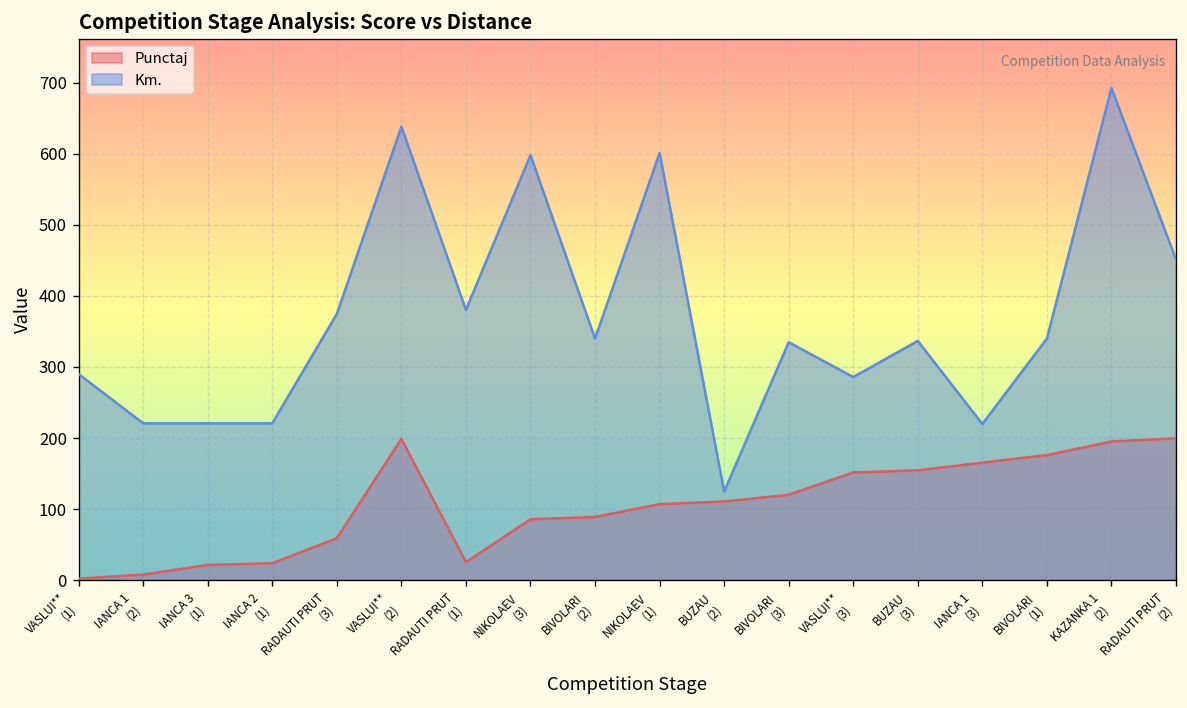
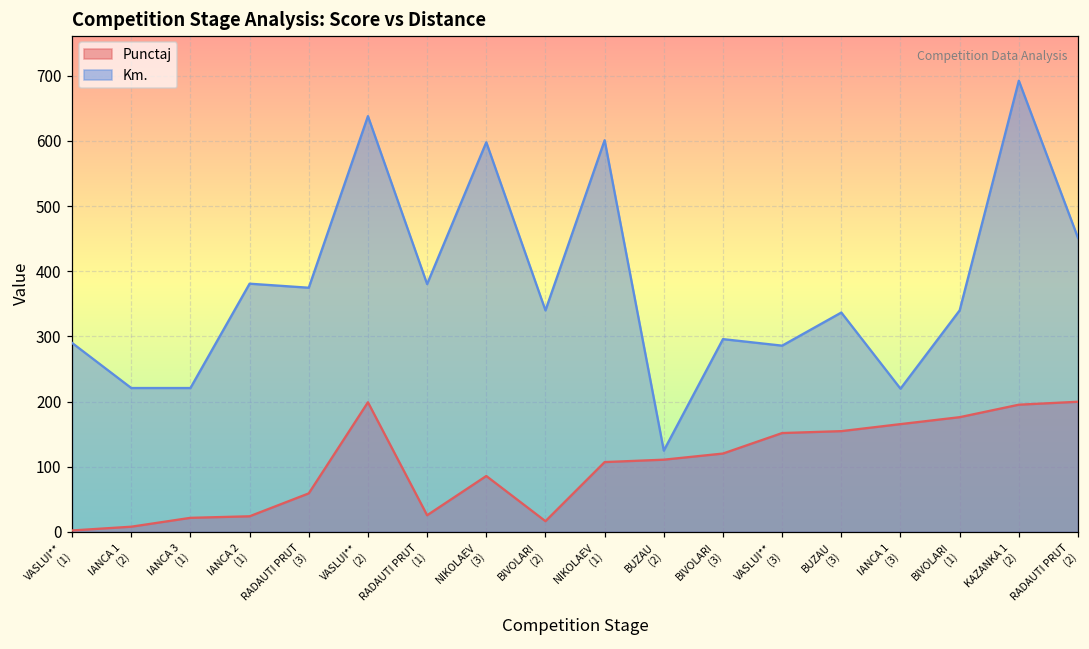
Km., IANCA 2 (1): 220 -> 380
Punctaj, BIVOLARI (2): 90 -> 20
Km., BIVOLARI (3): 330 -> 300
